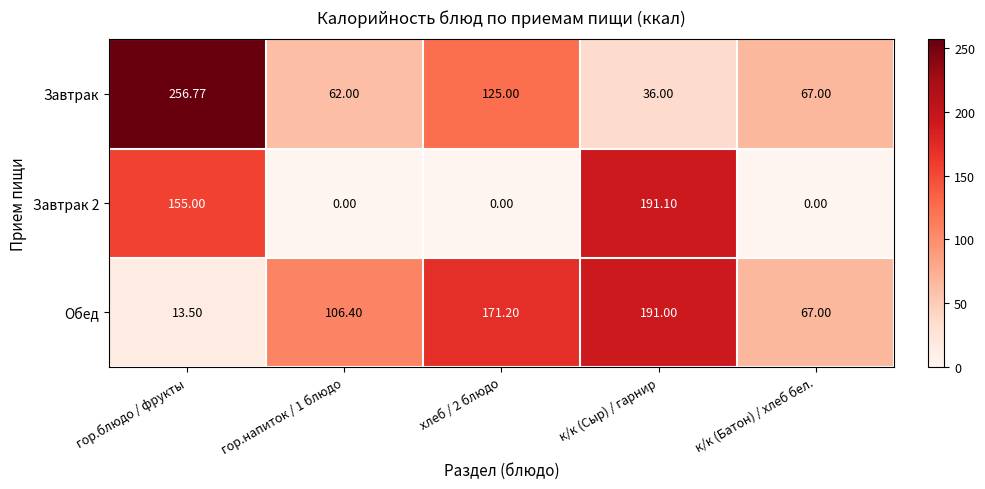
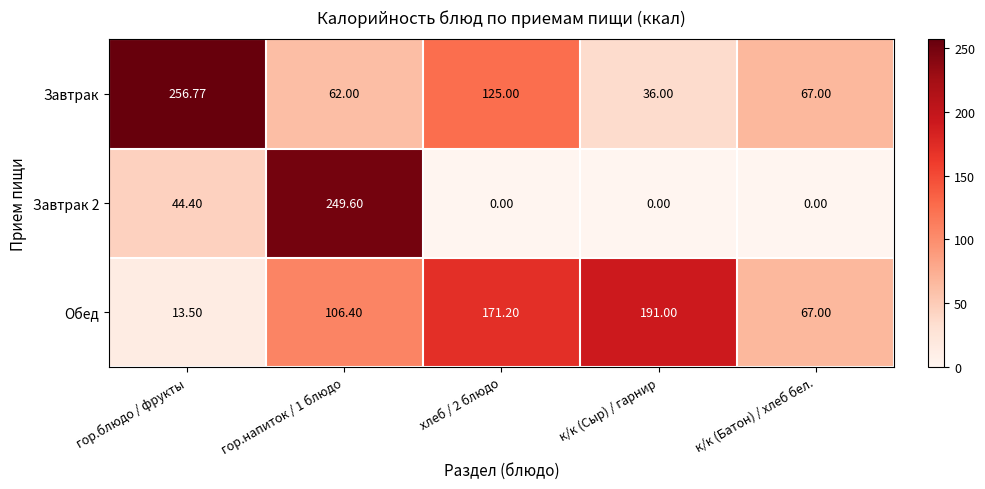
Завтрак 2, гор.блюдо / фрукты: 155.00 -> 44.40
Завтрак 2, гор.напиток / 1 блюдо: 0.00 -> 249.60
Завтрак 2, к/к (Сыр) / гарнир: 191.10 -> 0.00
